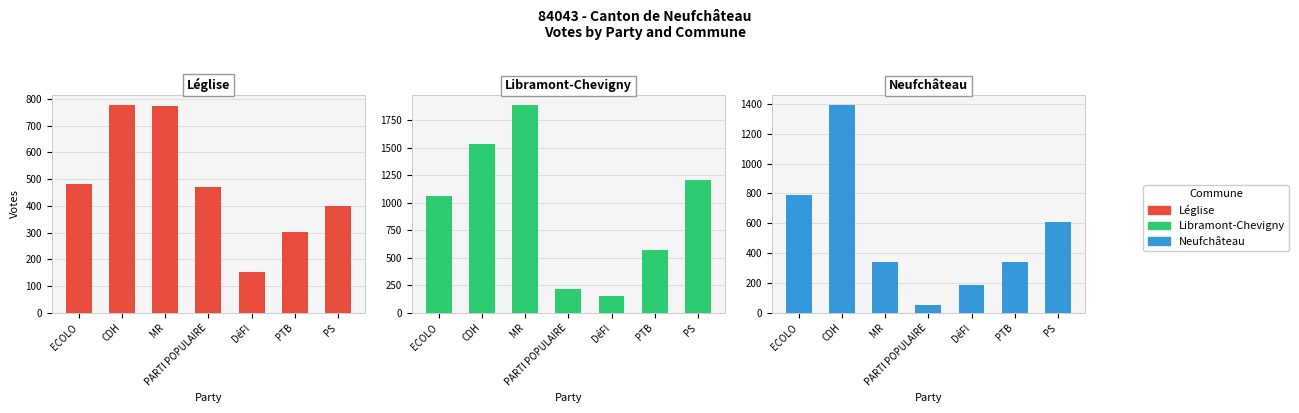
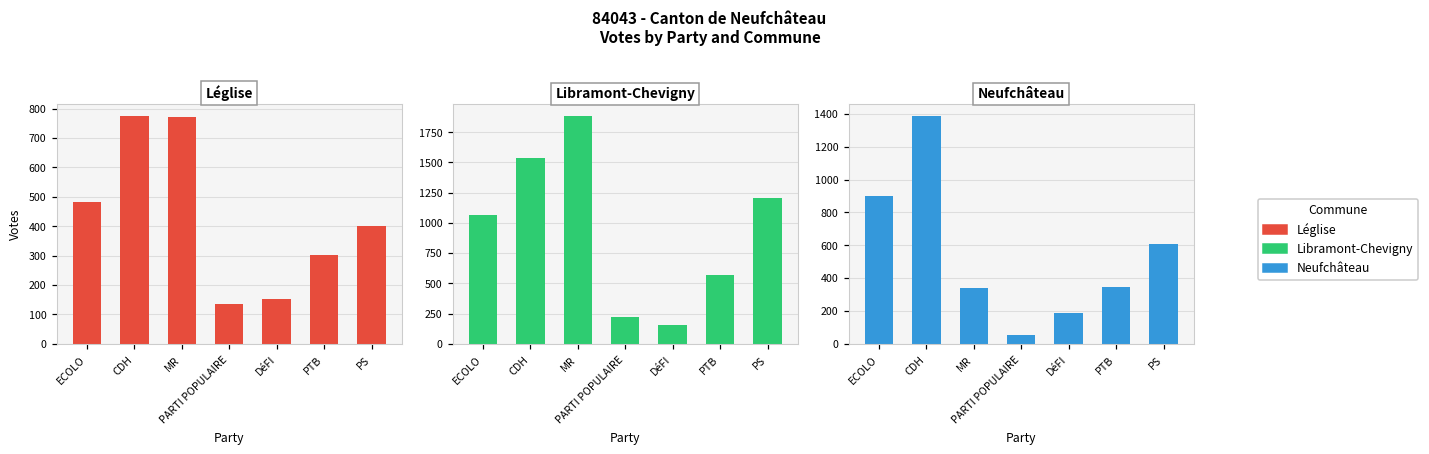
Léglise, PARTI POPULAIRE: 470 -> 140
Neufchâteau, ECOLO: 790 -> 900
